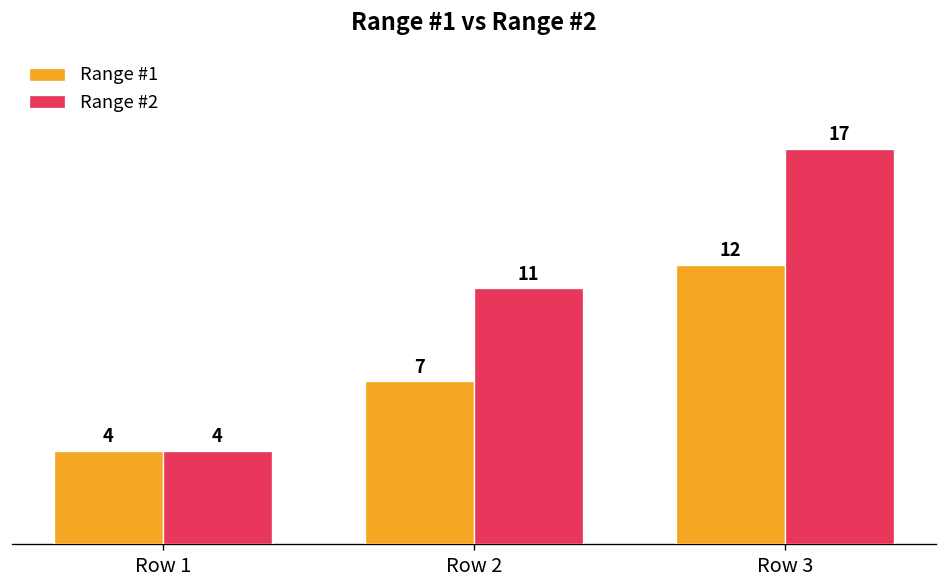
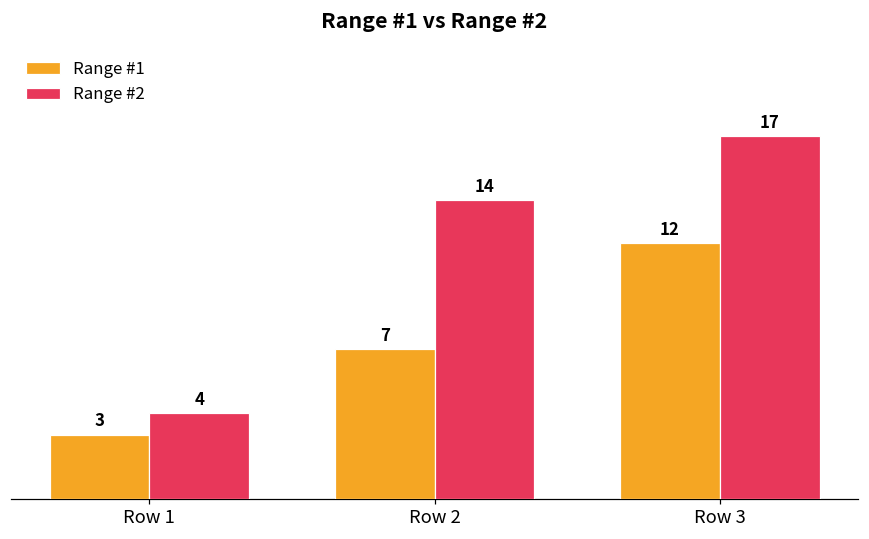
Range #1, Row 1: 4 -> 3
Range #2, Row 2: 11 -> 14
